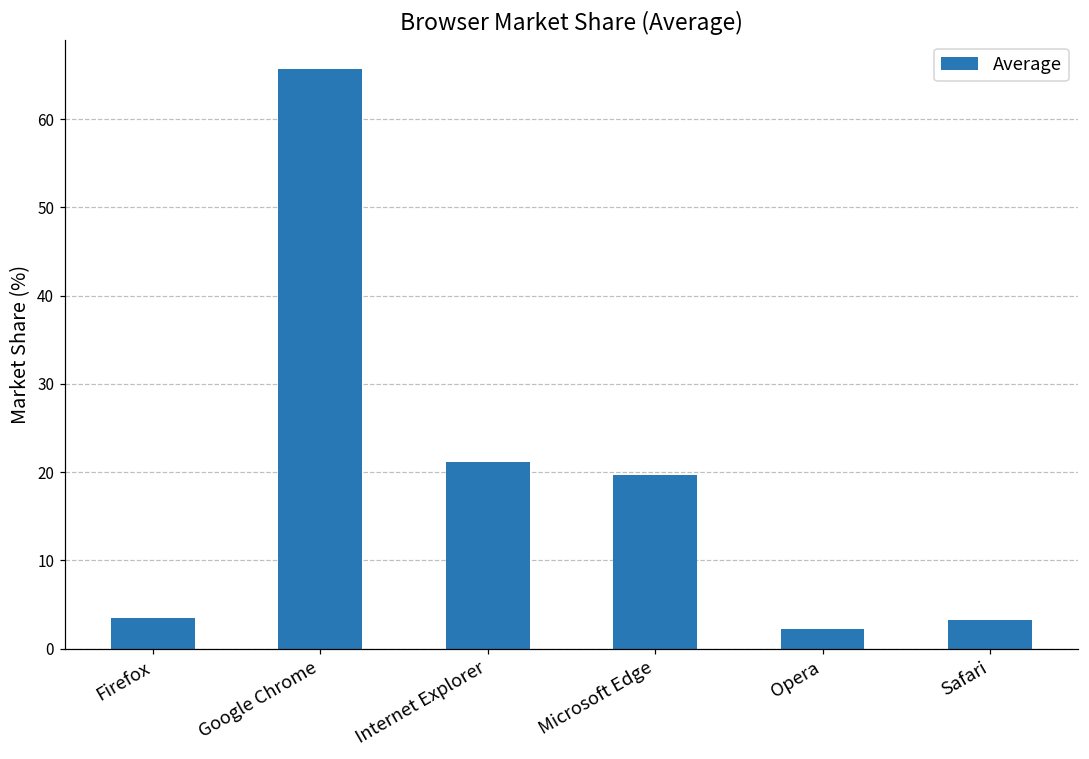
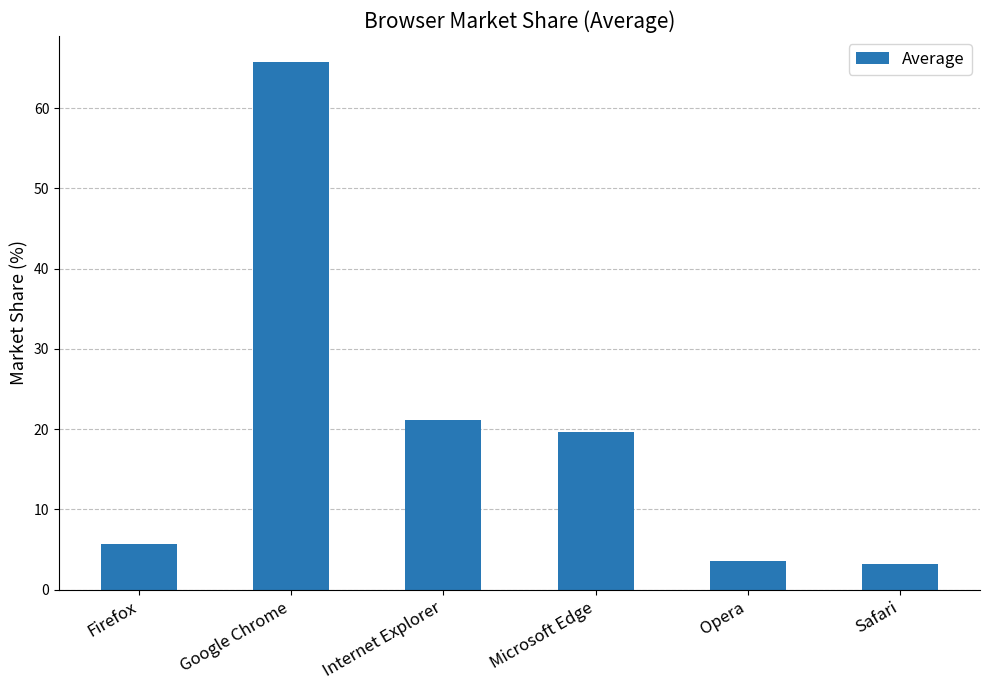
Firefox: 3 -> 6
Opera: 2 -> 4
